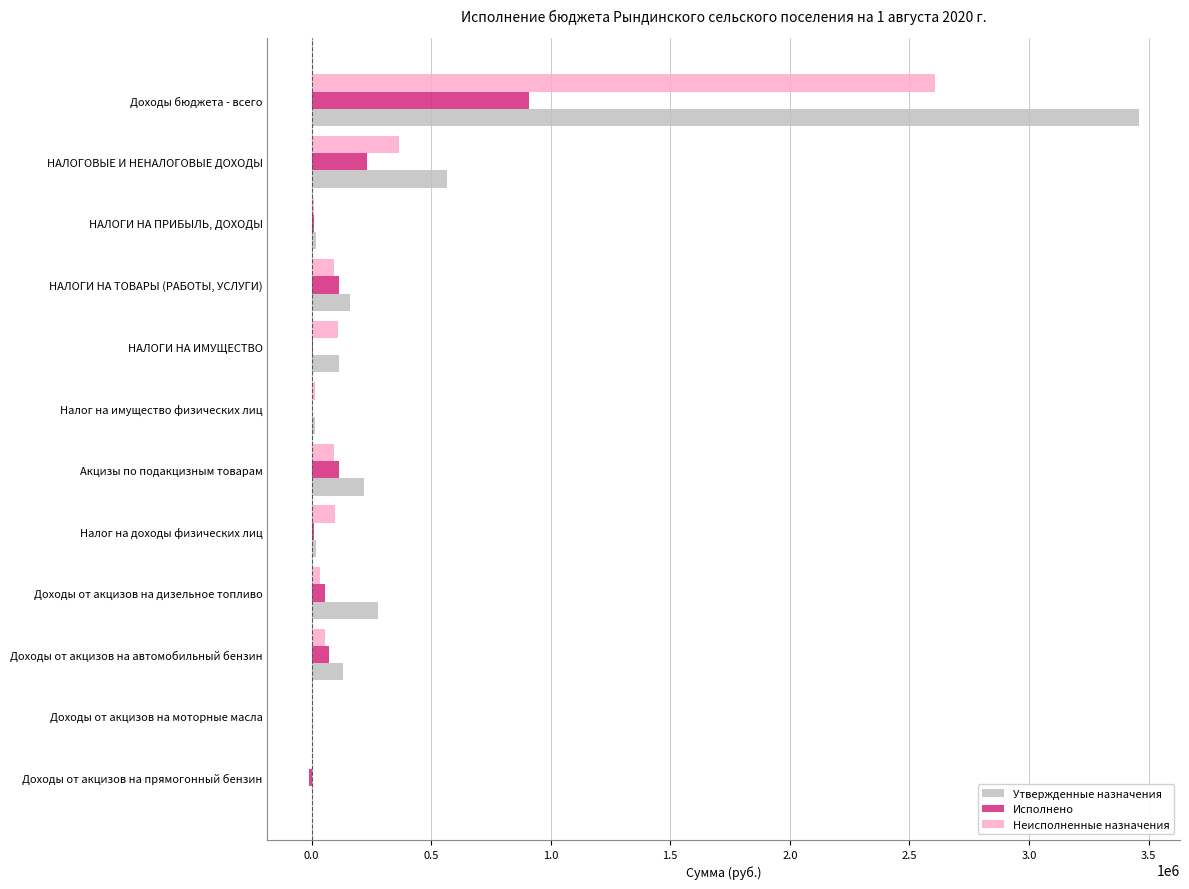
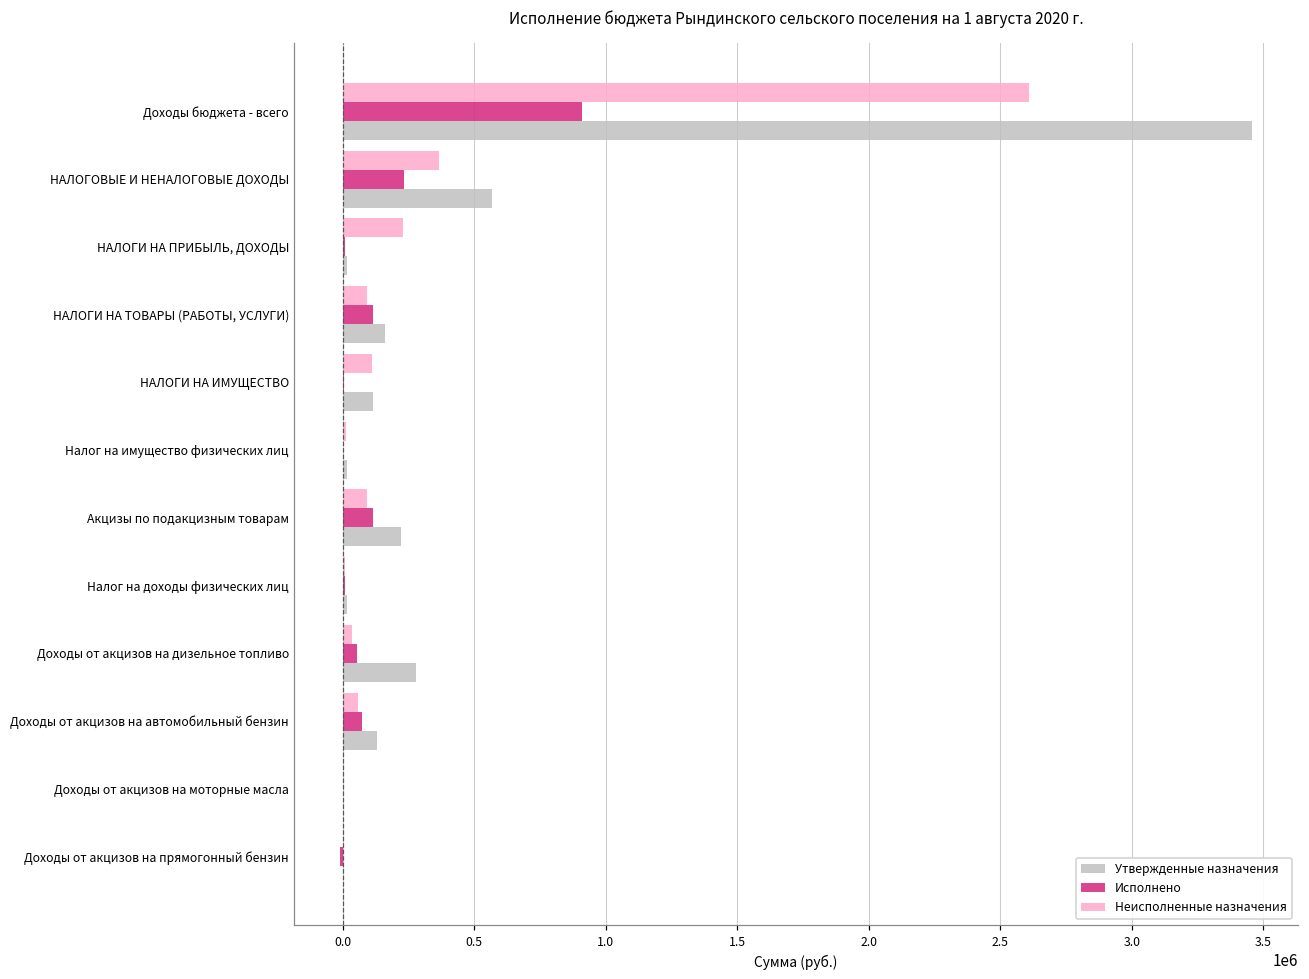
Неисполненные назначения, НАЛОГИ НА ПРИБЫЛЬ, ДОХОДЫ: 10000 -> 230000
Неисполненные назначения, Налог на доходы физических лиц: 100000 -> 10000
